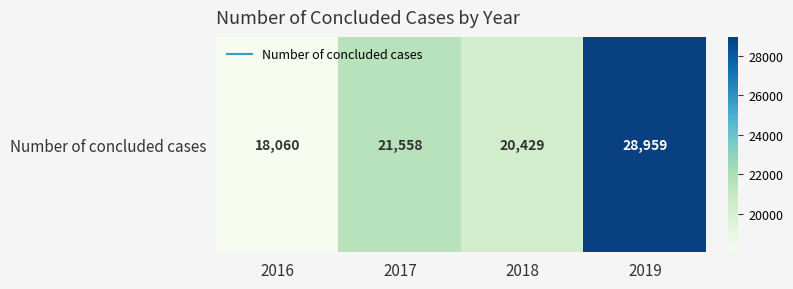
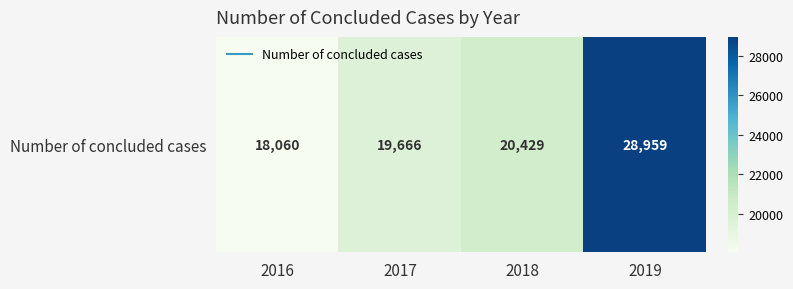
Number of concluded cases, 2017: 21,558 -> 19,666
